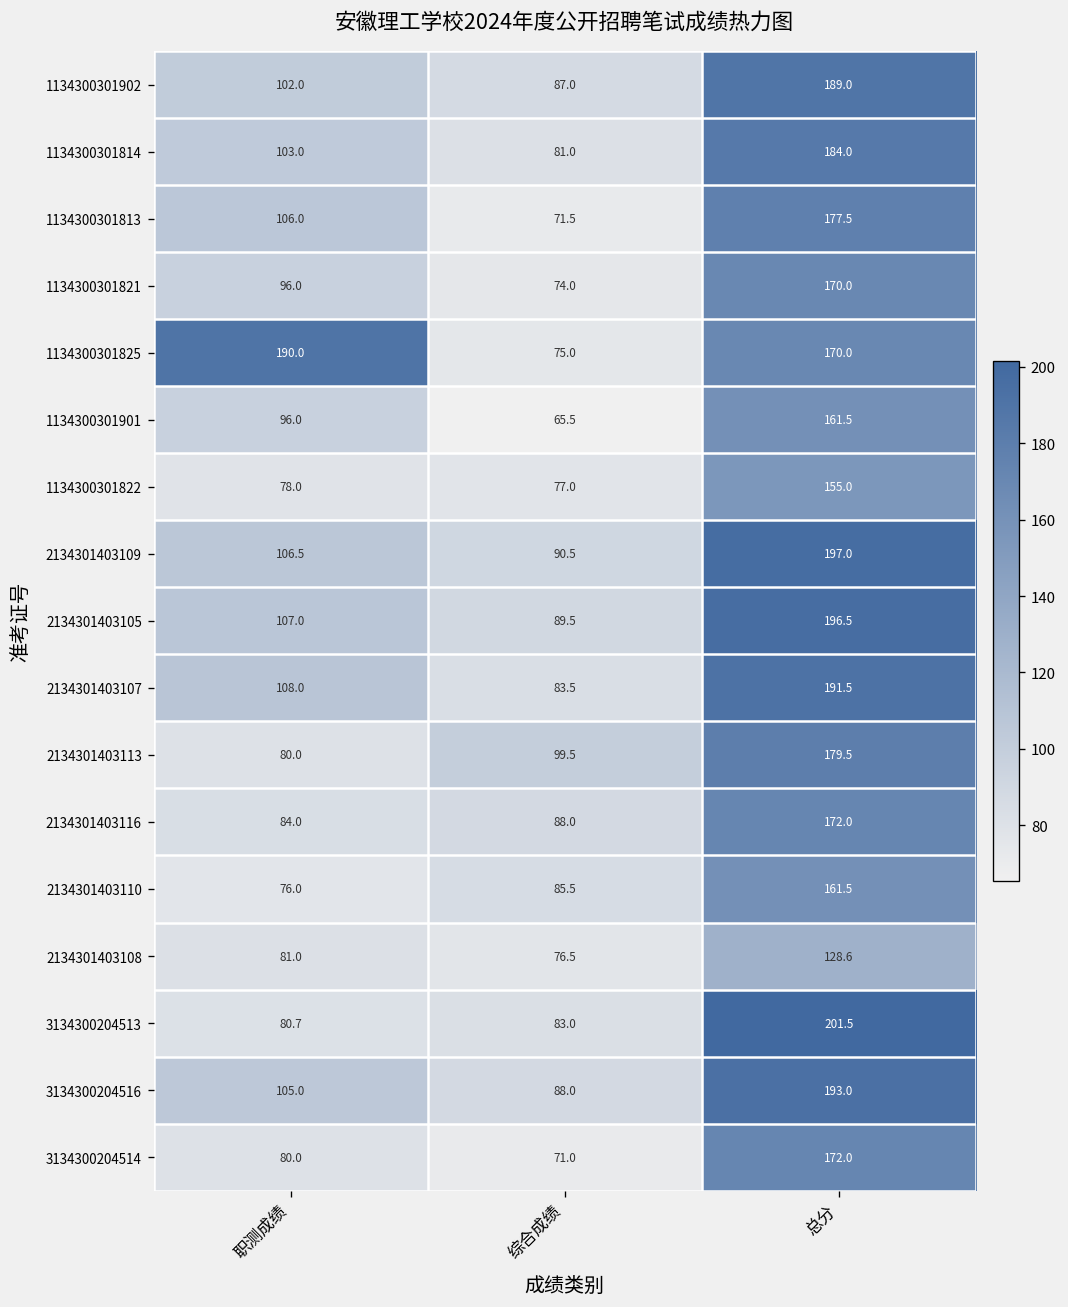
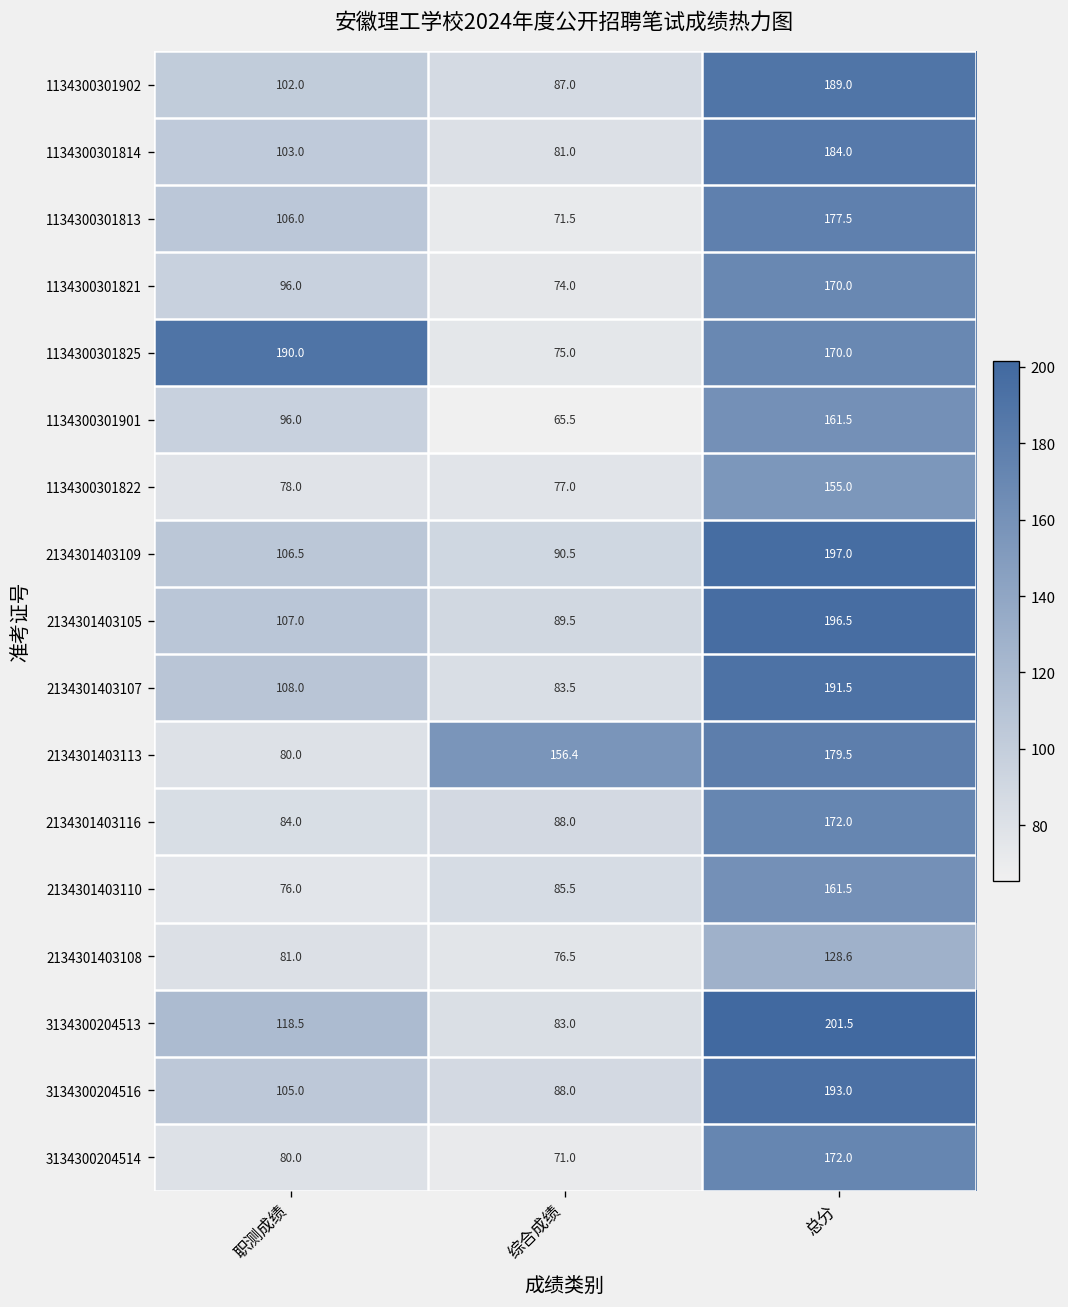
2134301403113, 综合成绩: 99.5 -> 156.4
3134300204513, 职测成绩: 80.7 -> 118.5
